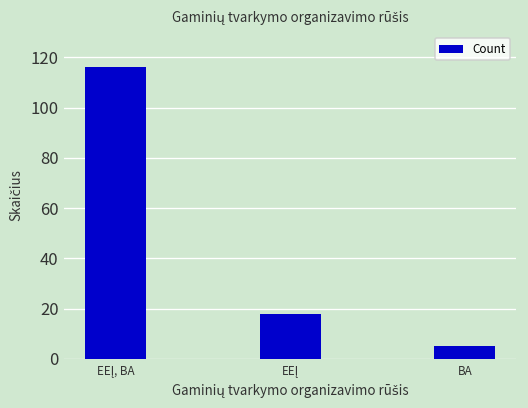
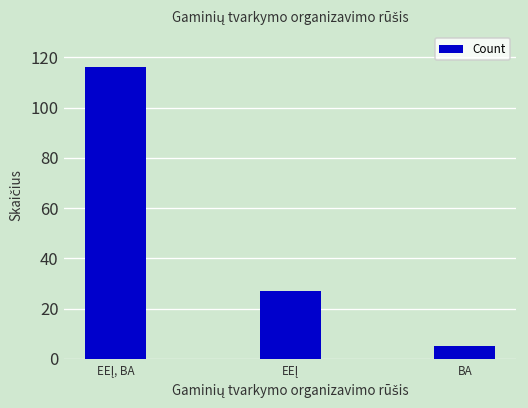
EEĮ: 18 -> 27
